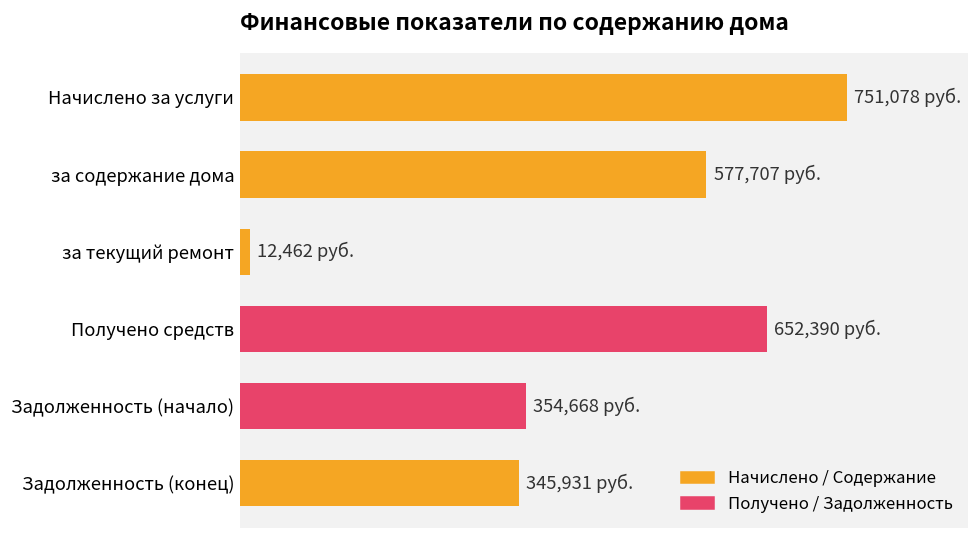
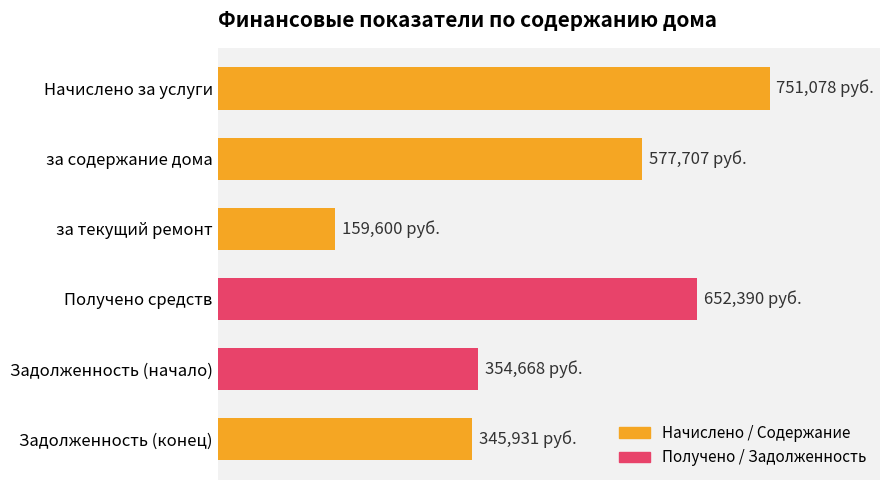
за текущий ремонт: 12,462 -> 159,600
